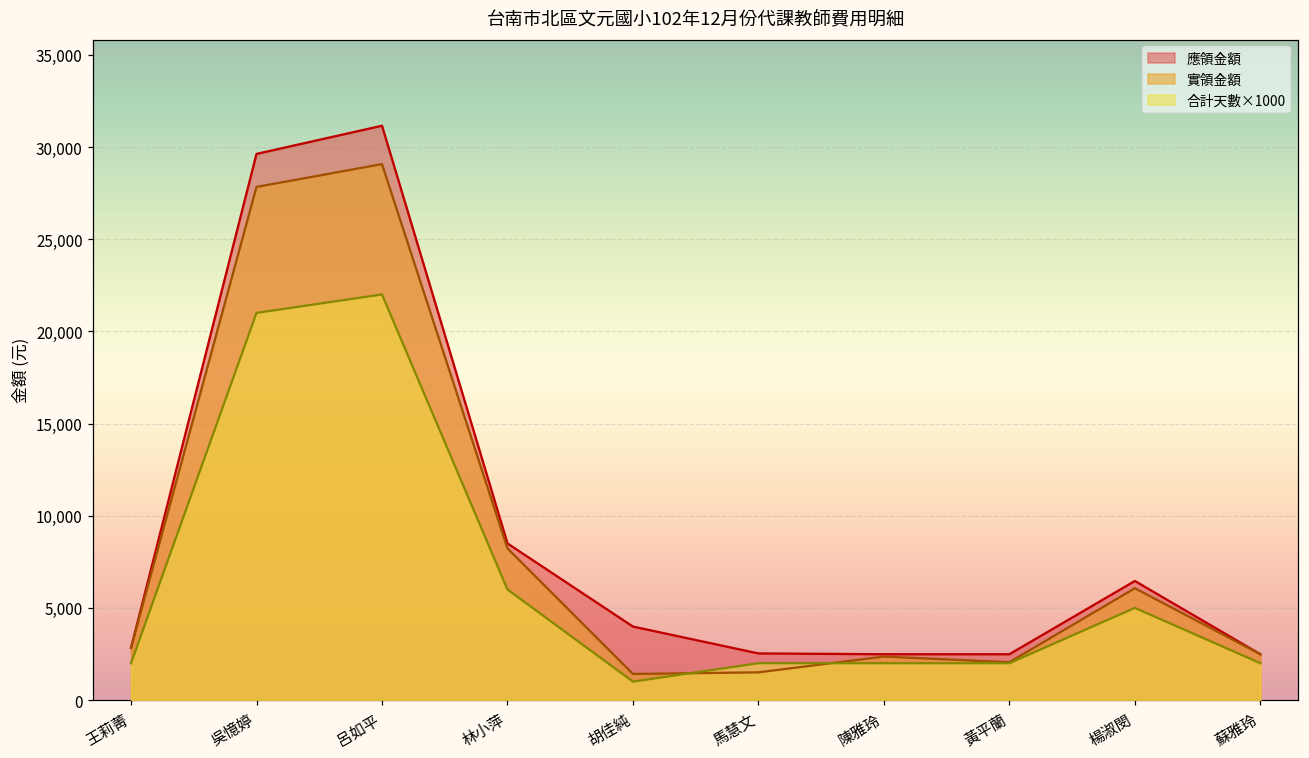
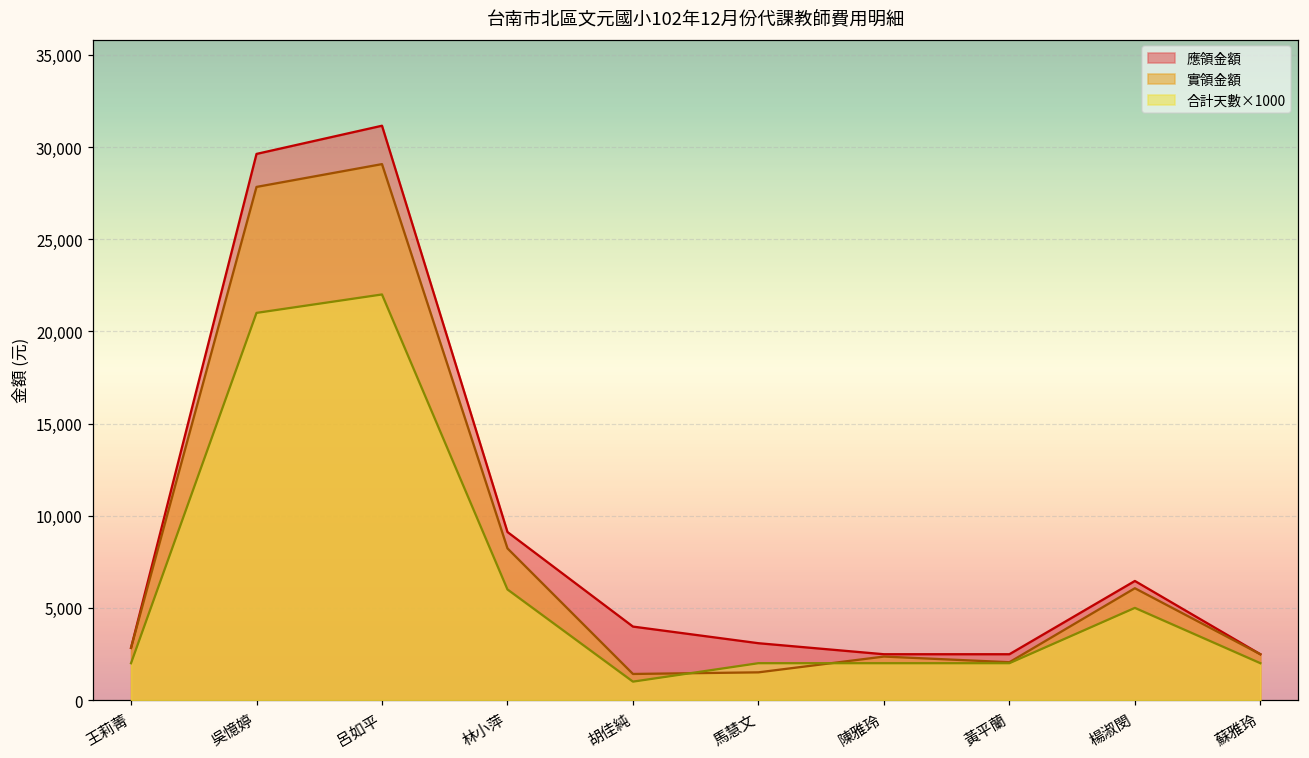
應領金額, 林小萍: 8,500 -> 9,100
應領金額, 馬慧文: 2,500 -> 3,100
